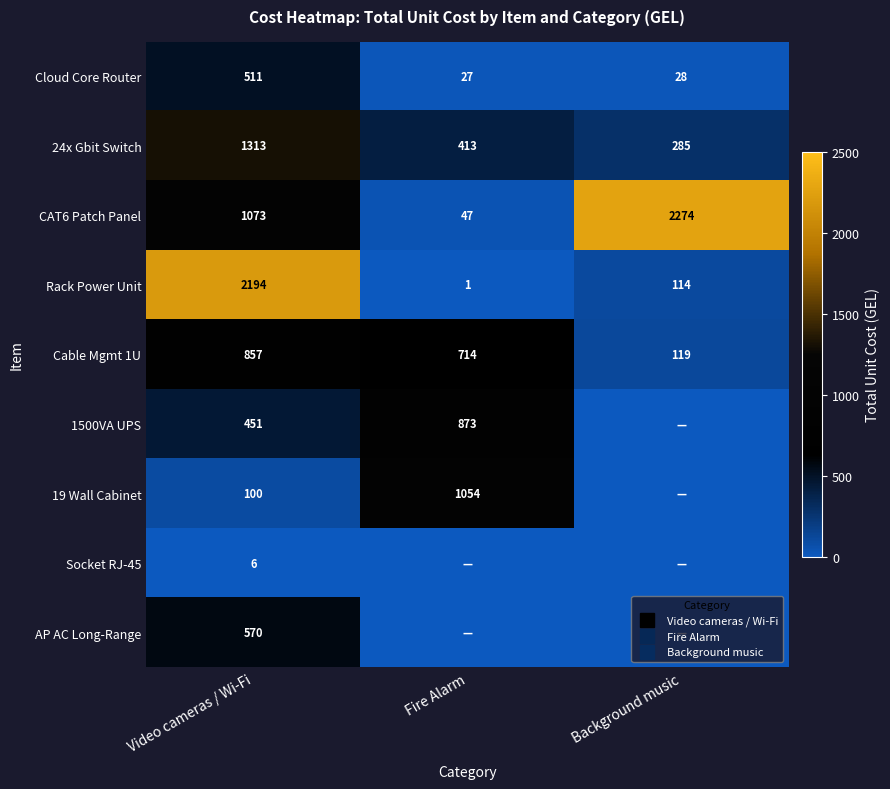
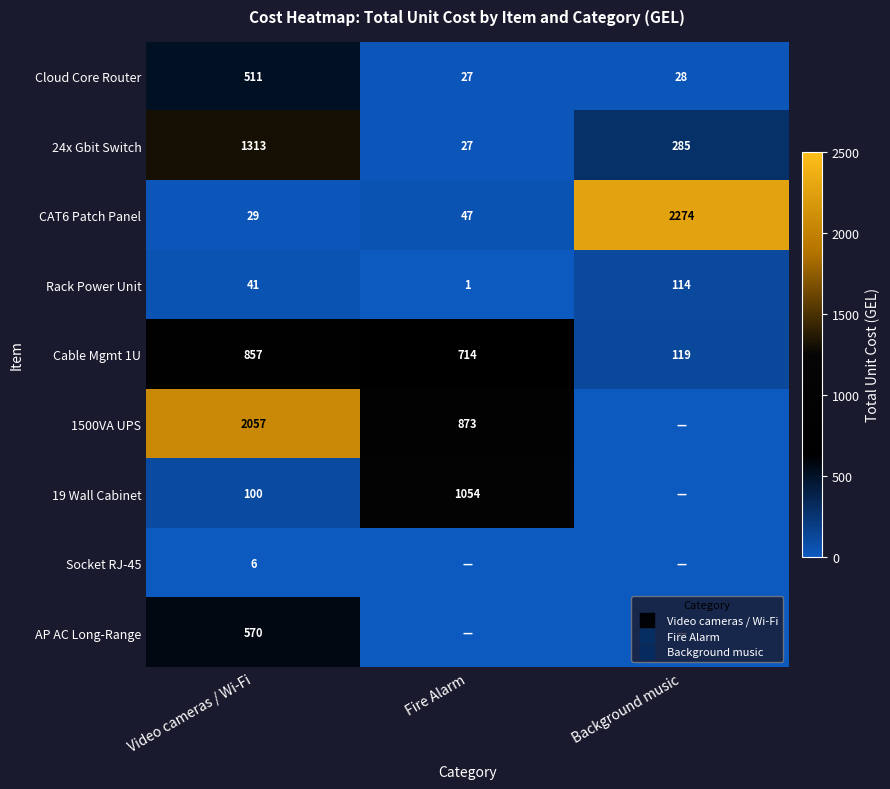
24x Gbit Switch, Fire Alarm: 413 -> 27
CAT6 Patch Panel, Video cameras / Wi-Fi: 1073 -> 29
Rack Power Unit, Video cameras / Wi-Fi: 2194 -> 41
1500VA UPS, Video cameras / Wi-Fi: 451 -> 2057
